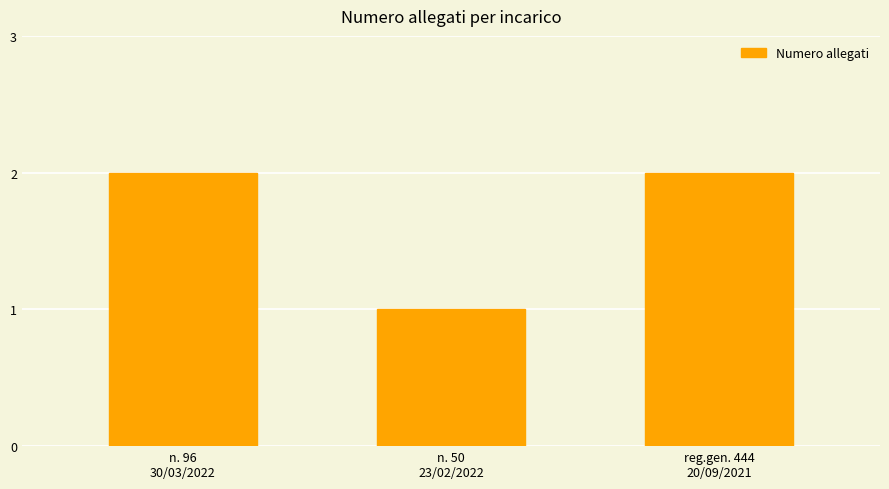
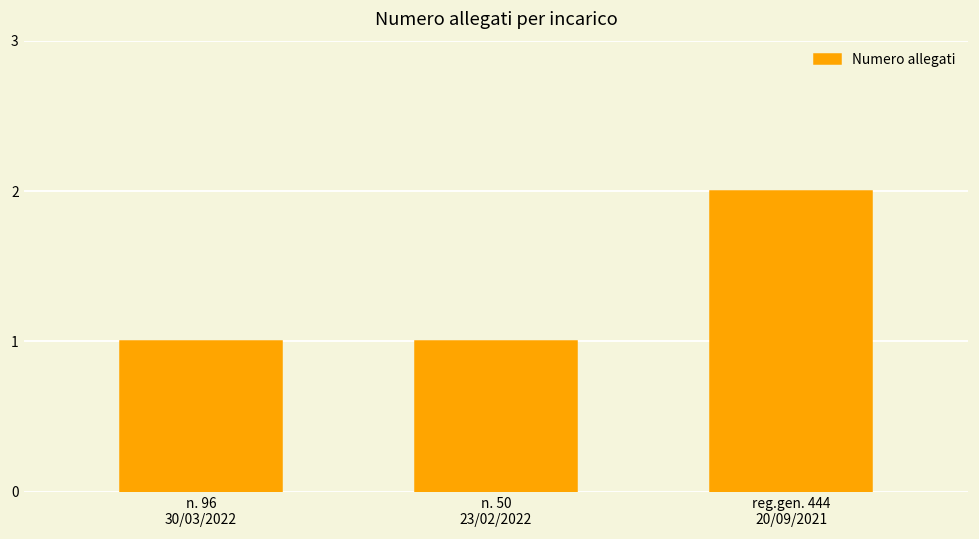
n. 96 30/03/2022: 2 -> 1
